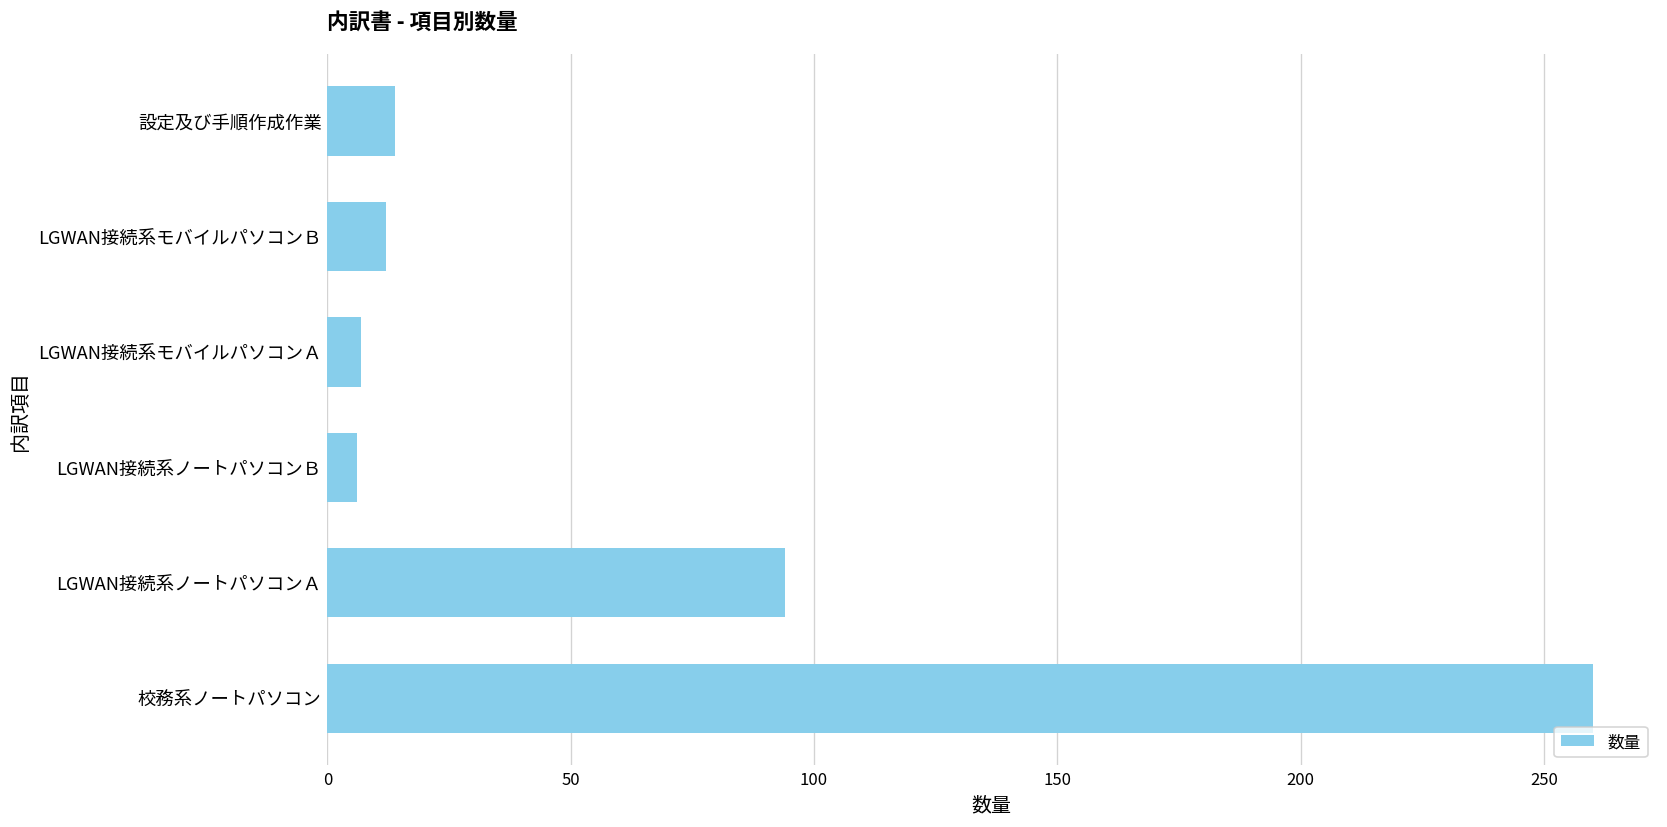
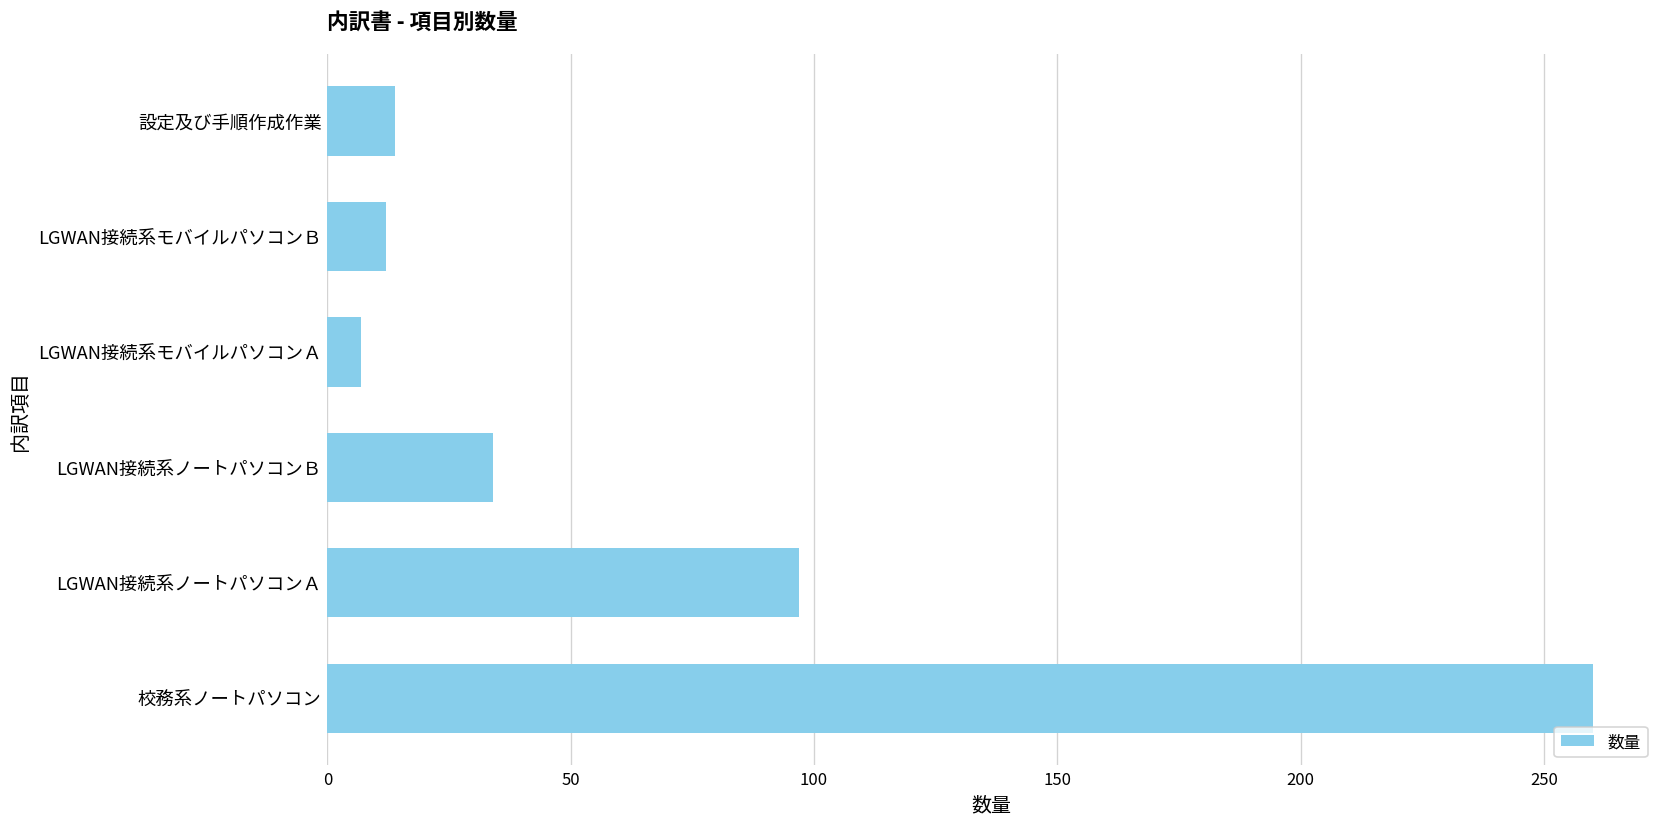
LGWAN接続系ノートパソコンＢ: 6 -> 34
LGWAN接続系ノートパソコンＡ: 94 -> 97
